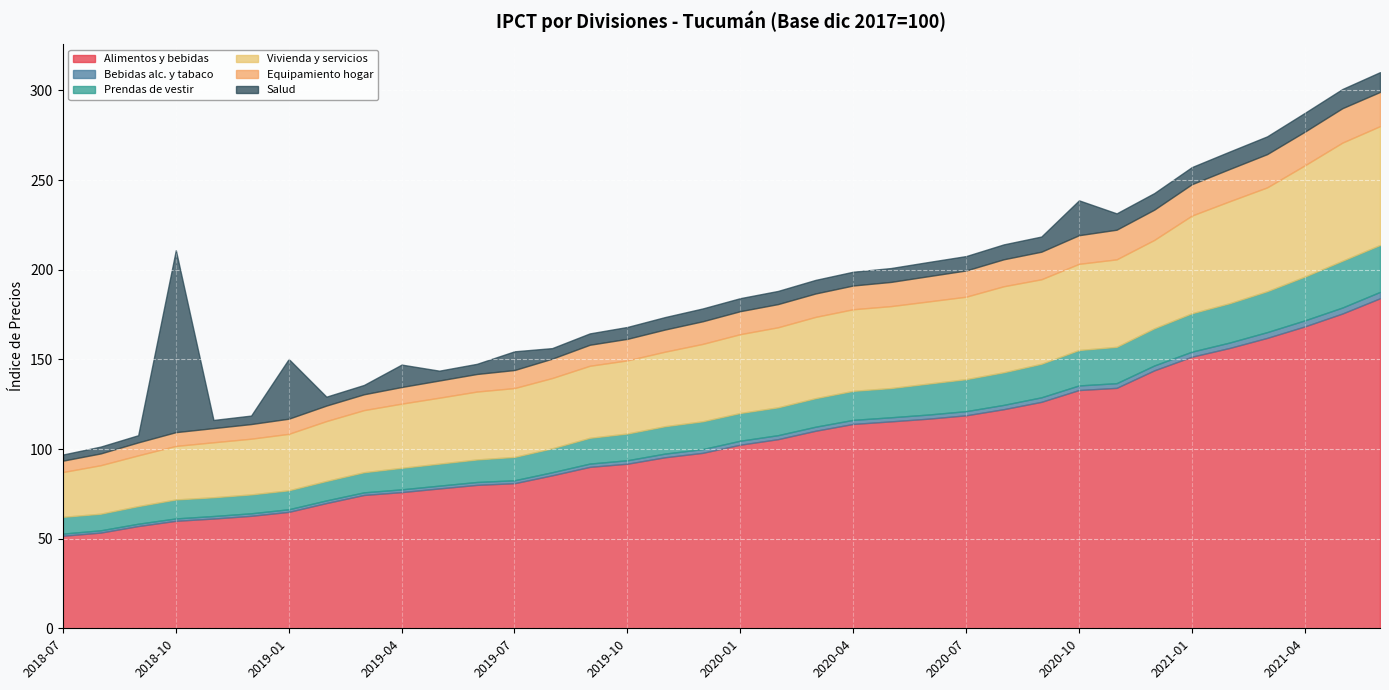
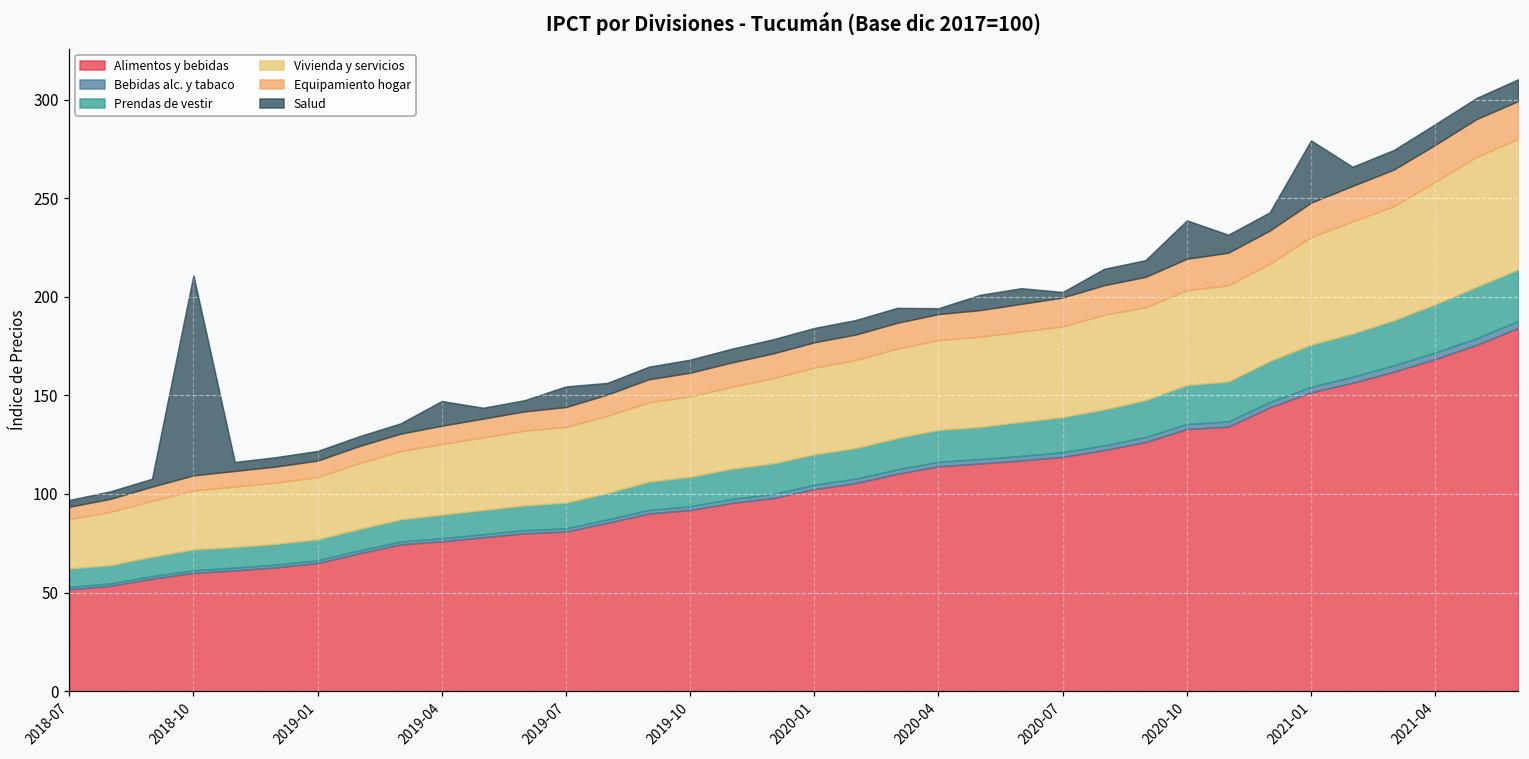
Salud, 2019-01: 33 -> 5
Salud, 2020-04: 8 -> 3
Salud, 2020-07: 8 -> 3
Salud, 2021-01: 10 -> 32
